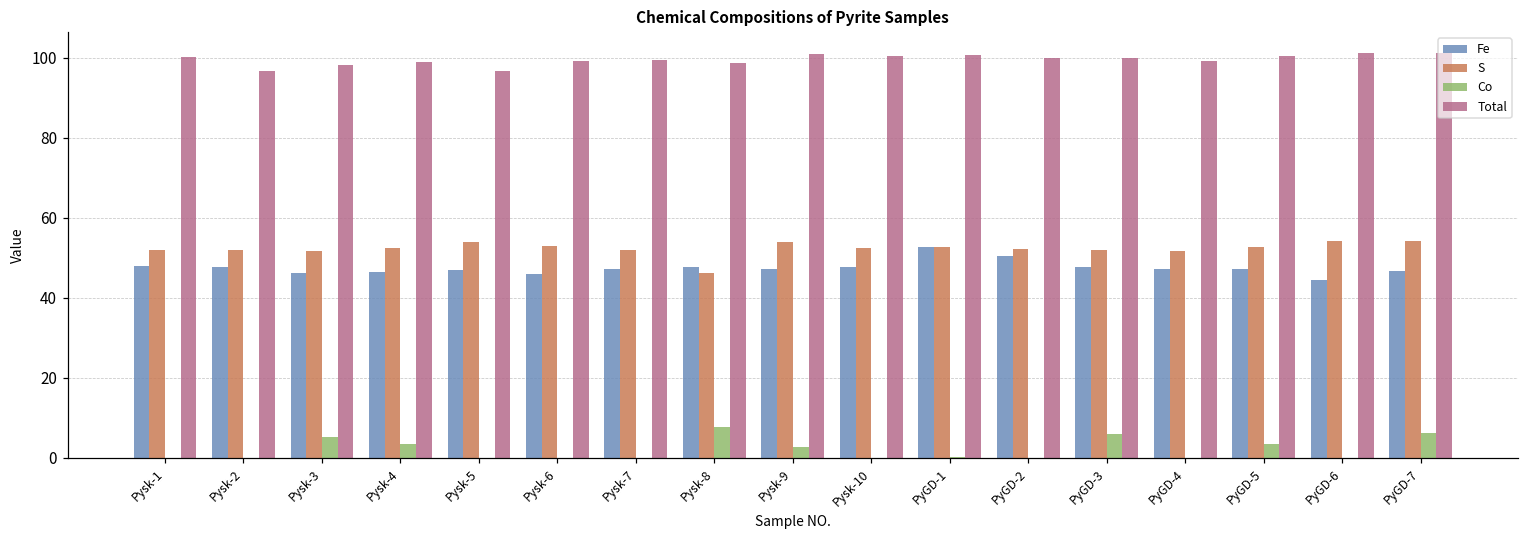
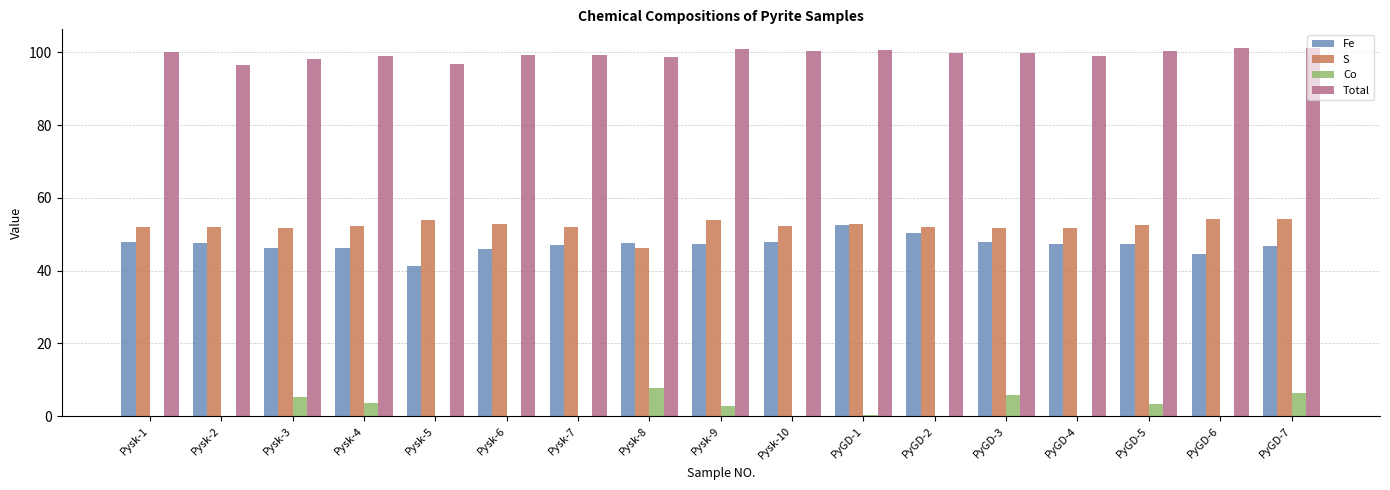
Fe, Pysk-5: 47 -> 41
